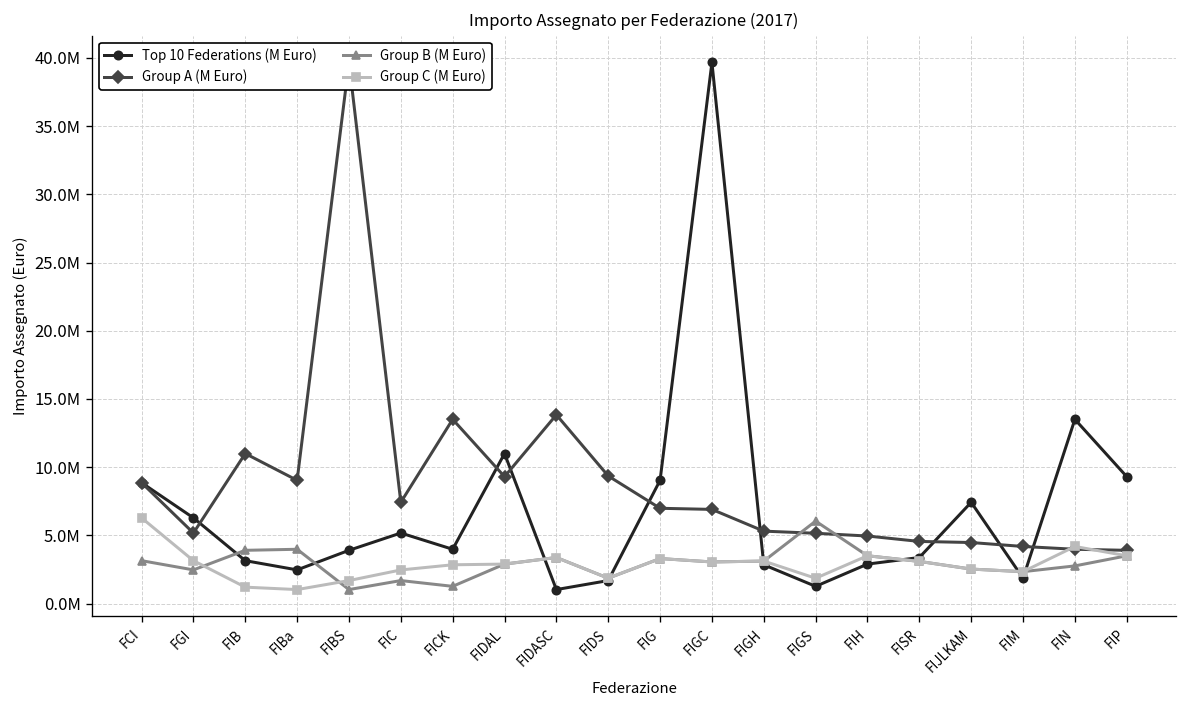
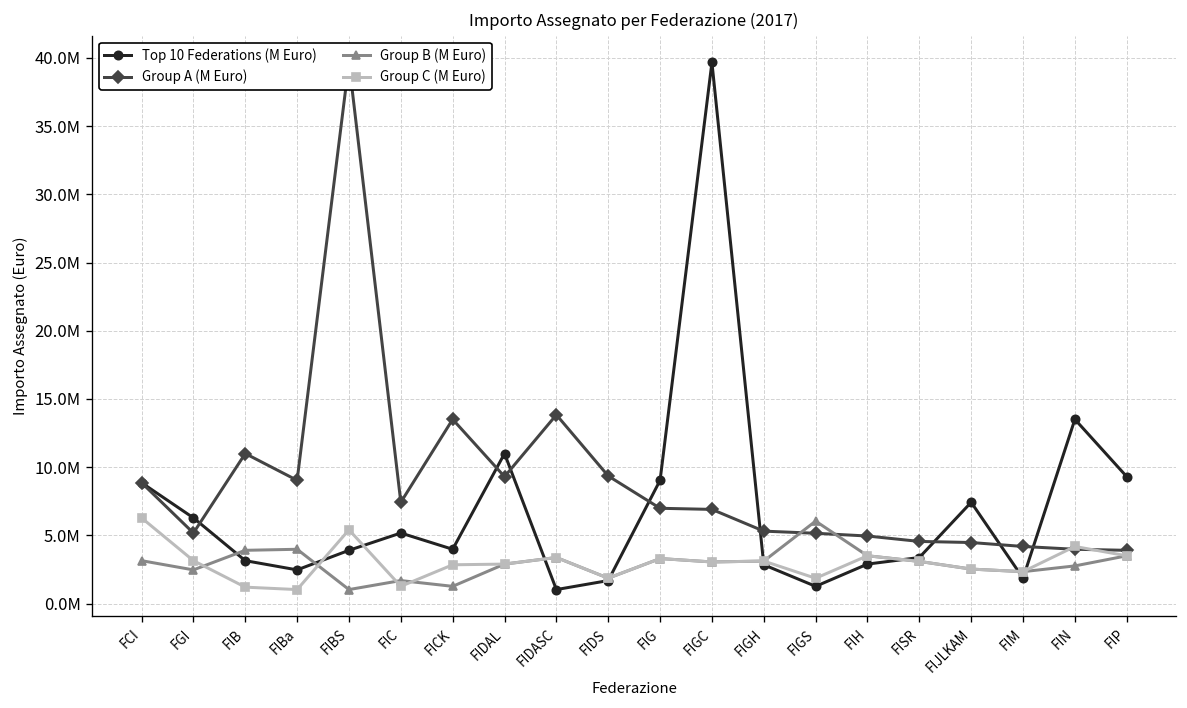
Group C (M Euro), FIBS: 1700000 -> 5400000
Group C (M Euro), FIC: 2500000 -> 1300000
